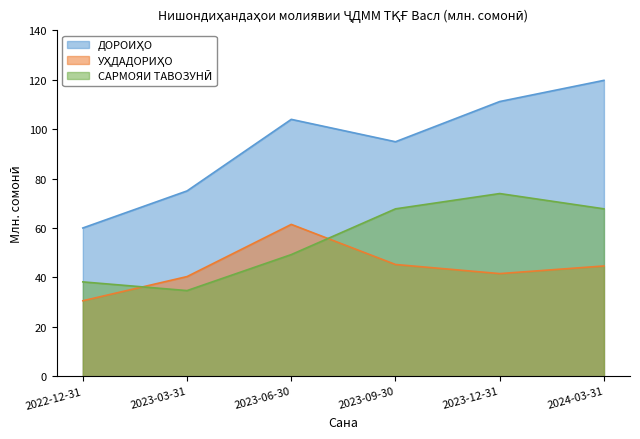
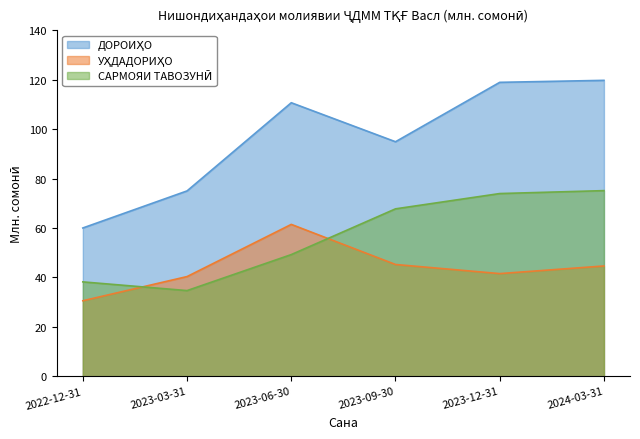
ДОРОИҲО, 2023-06-30: 104 -> 111
ДОРОИҲО, 2023-12-31: 111 -> 119
САРМОЯИ ТАВОЗУНӢ, 2024-03-31: 68 -> 75
